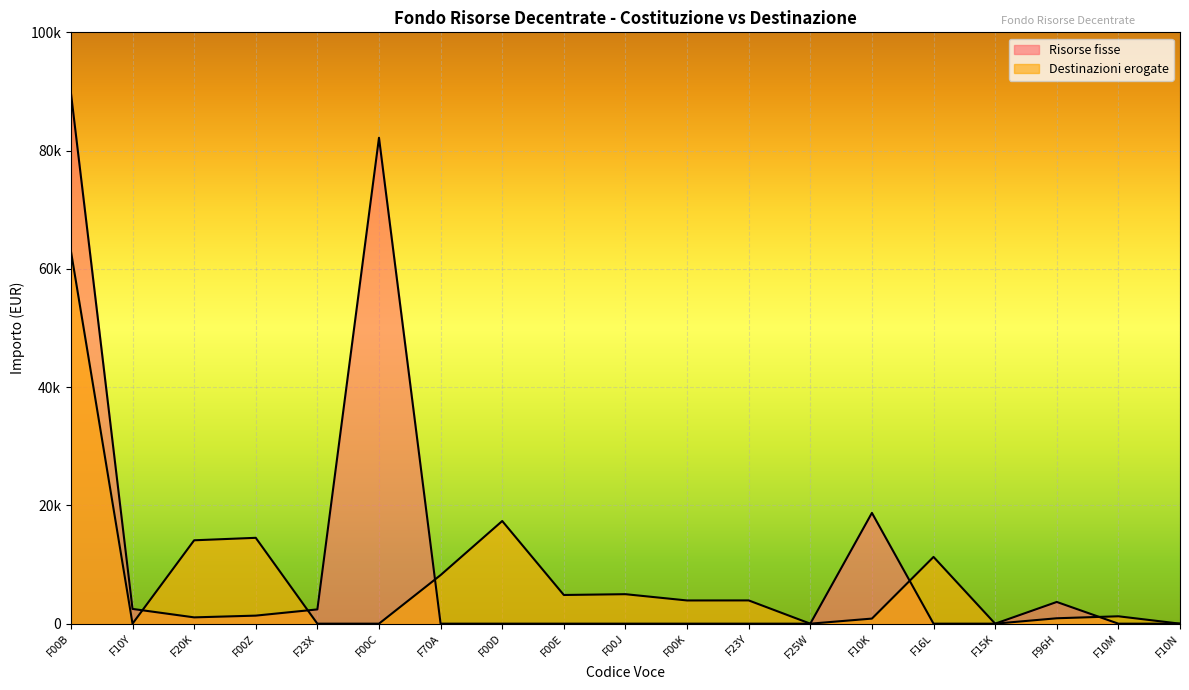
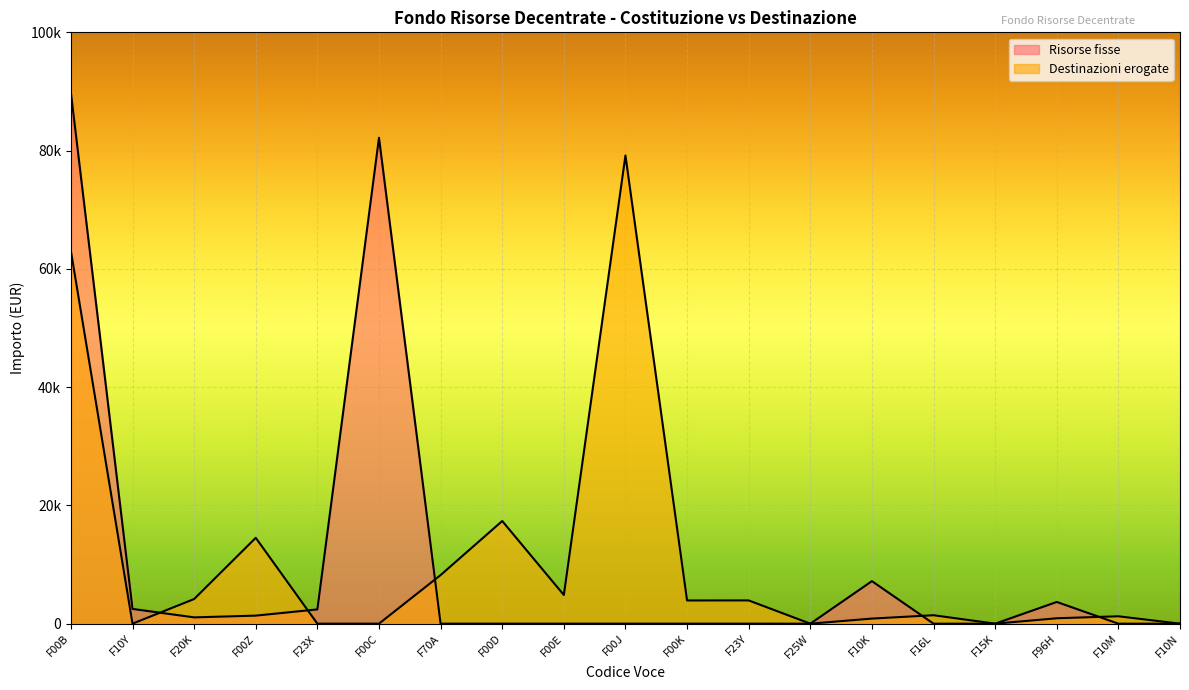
Destinazioni erogate, F20K: 14000 -> 4000
Destinazioni erogate, F00J: 5000 -> 79000
Risorse fisse, F10K: 19000 -> 7000
Destinazioni erogate, F16L: 11000 -> 1000
